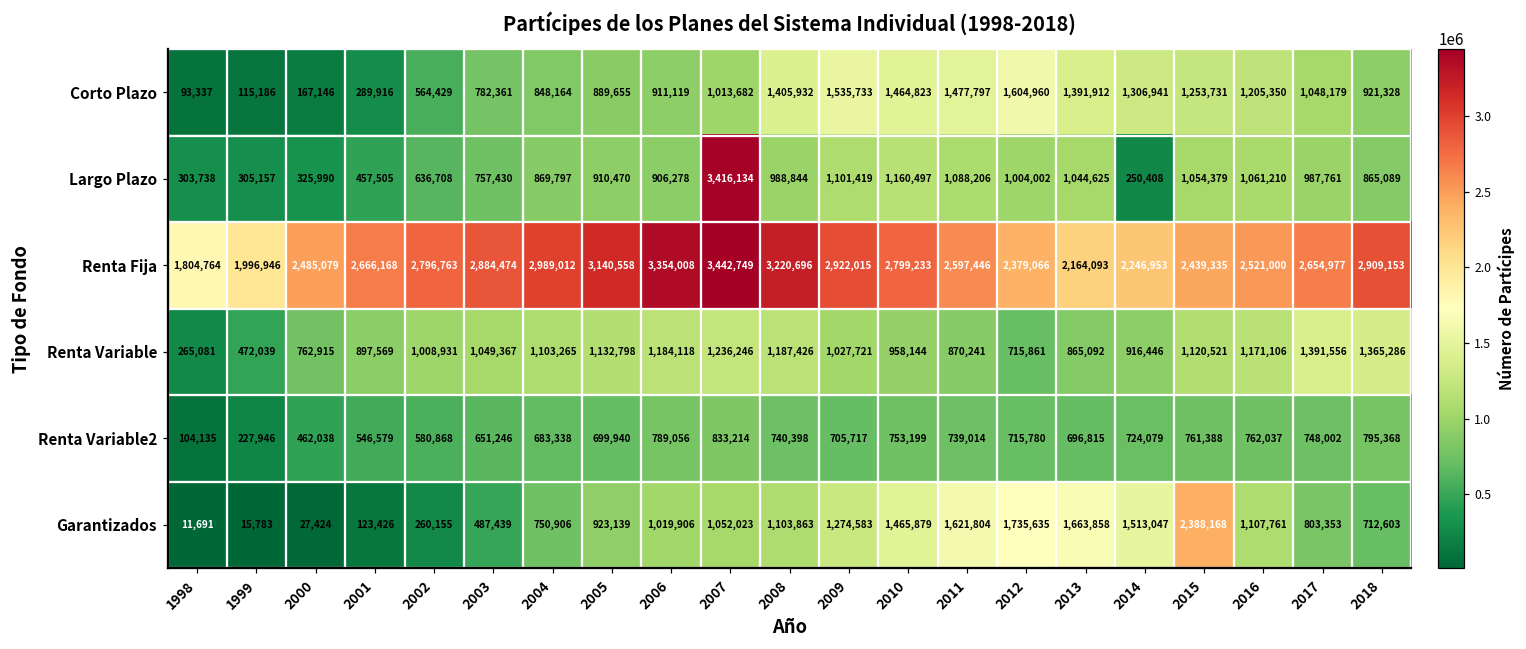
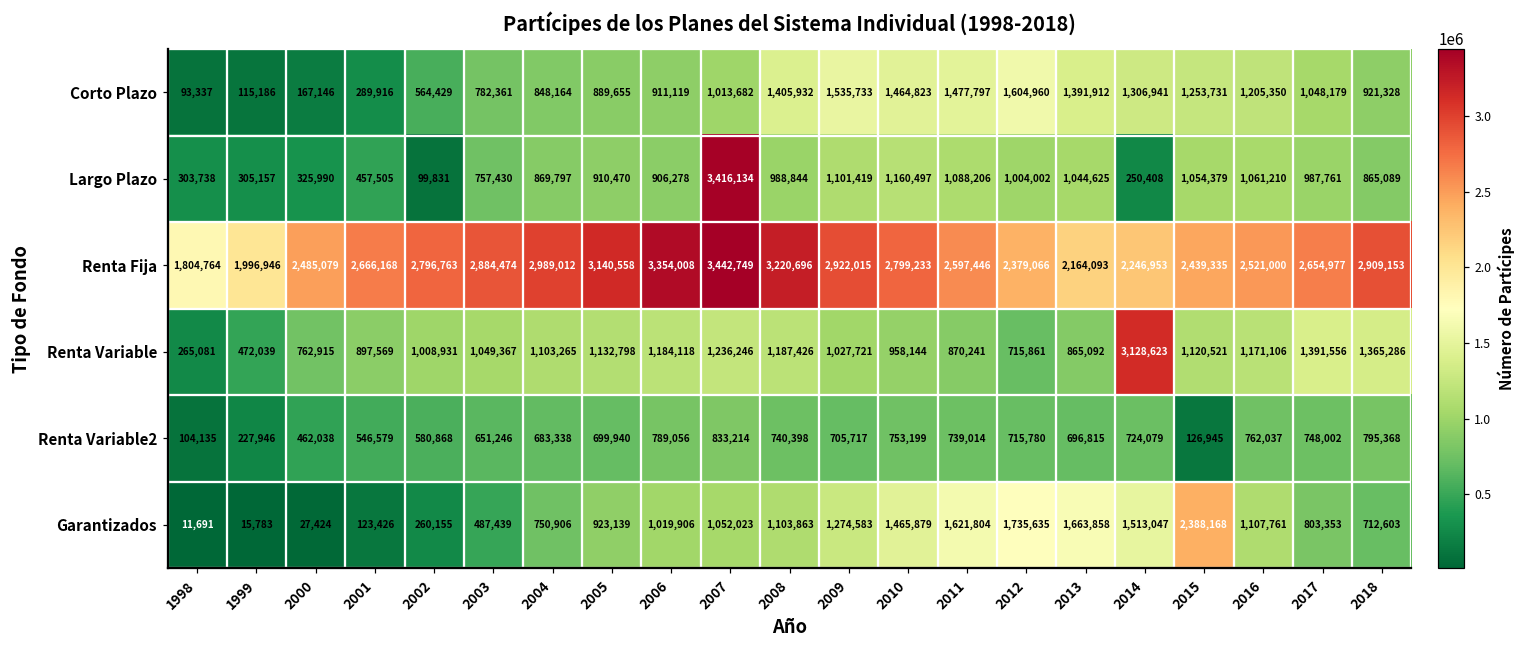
Largo Plazo, 2002: 636,708 -> 99,831
Renta Variable, 2014: 916,446 -> 3,128,623
Renta Variable2, 2015: 761,388 -> 126,945
